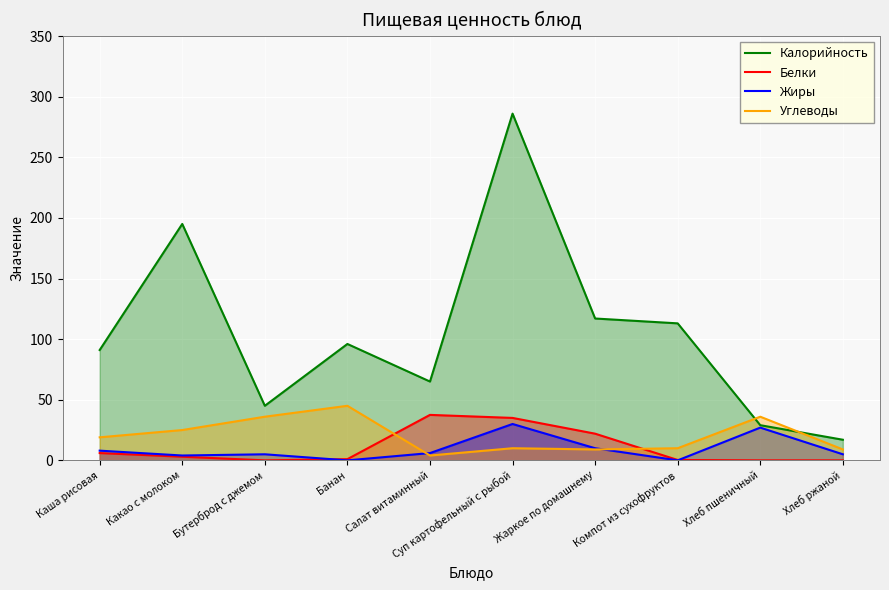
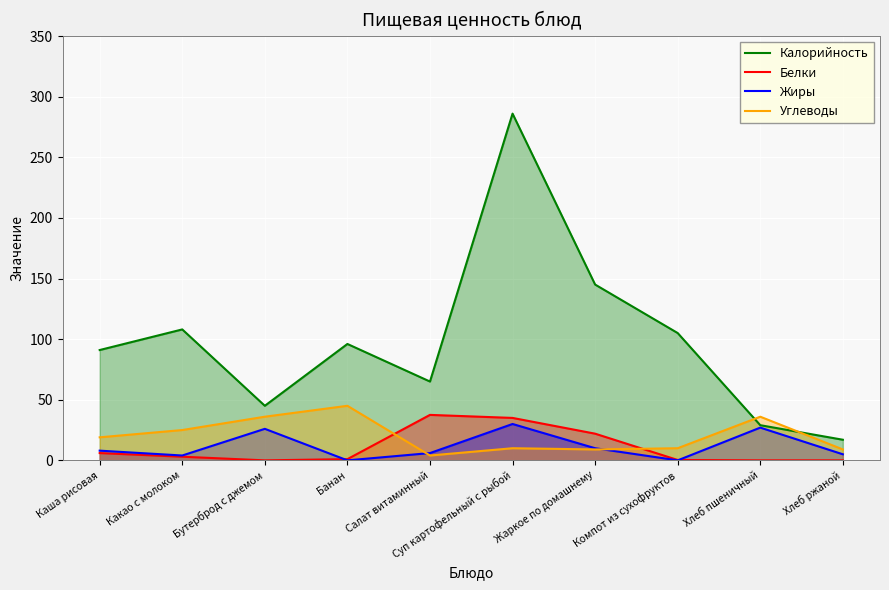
Калорийность, Какао с молоком: 195 -> 108
Жиры, Бутерброд с джемом: 5 -> 26
Калорийность, Жаркое по домашнему: 117 -> 145
Калорийность, Компот из сухофруктов: 113 -> 105
